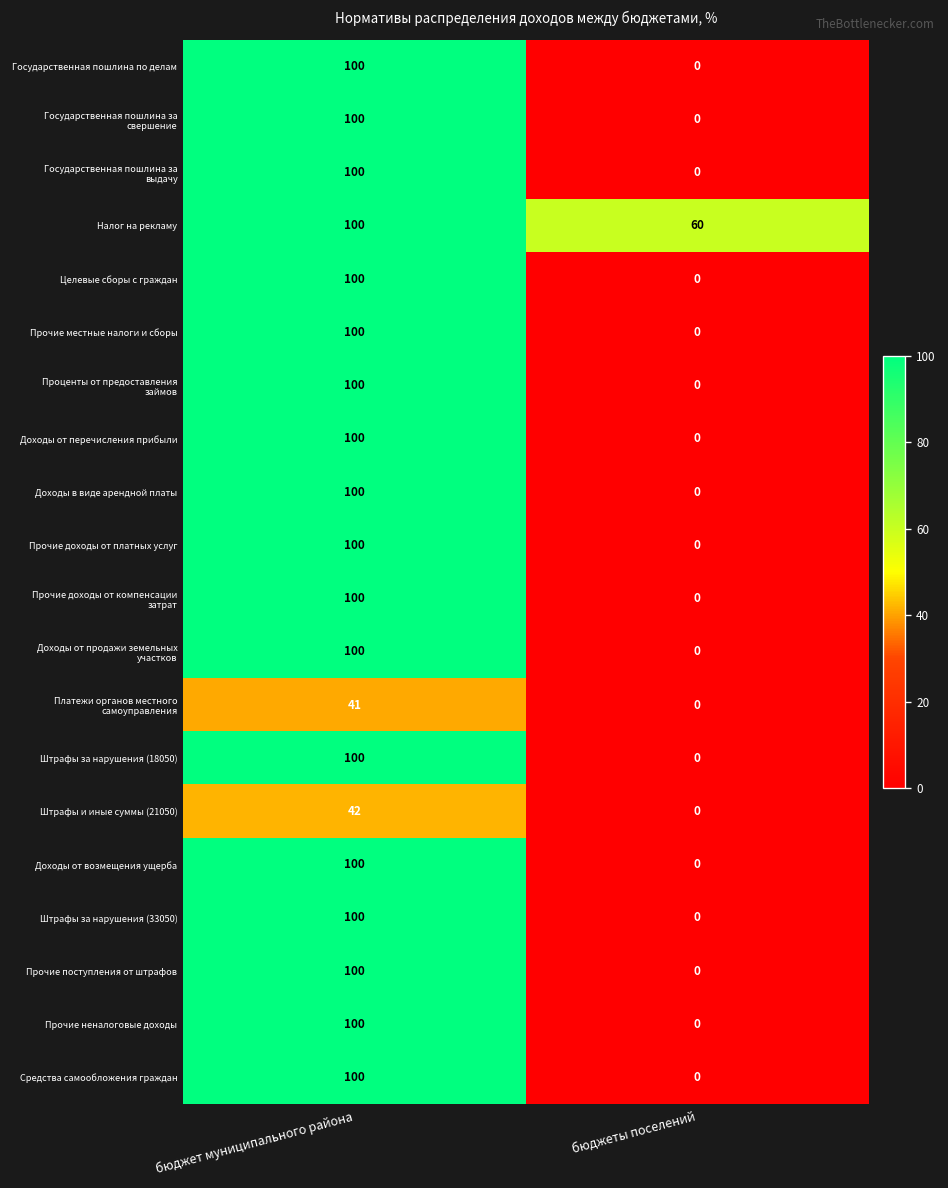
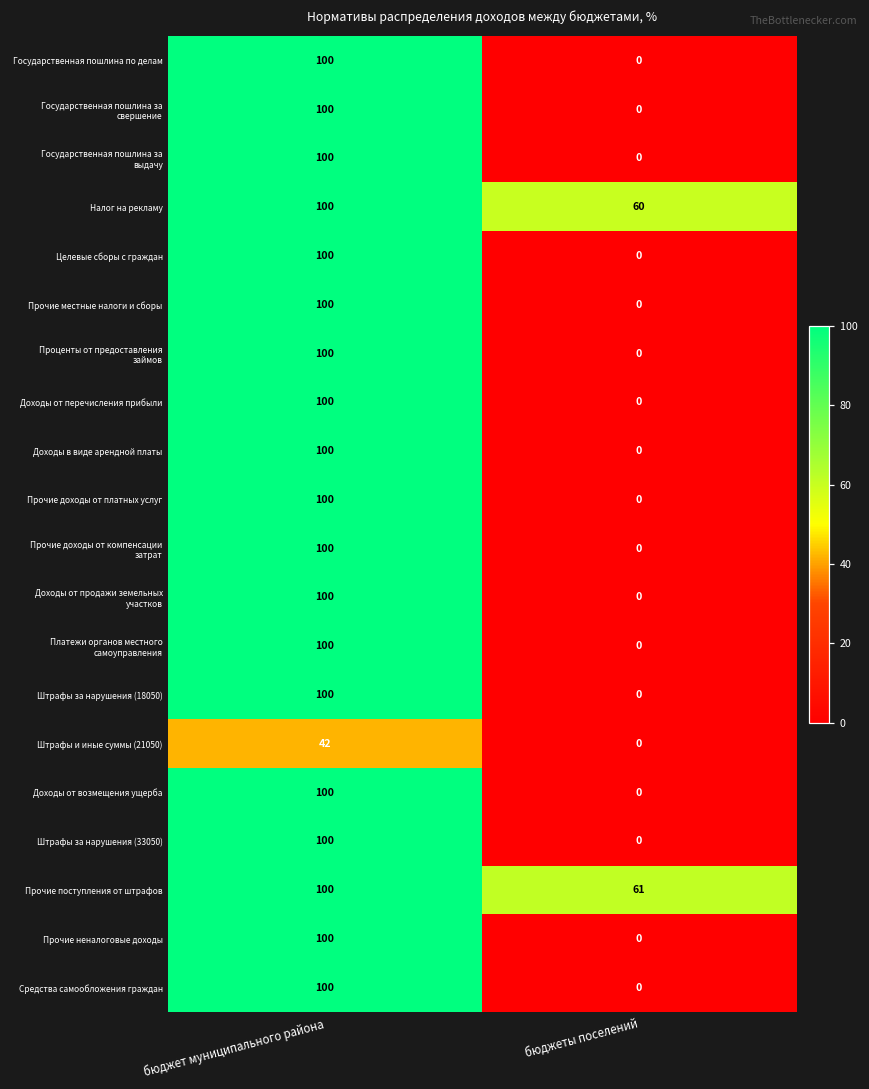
Платежи органов местного самоуправления, бюджет муниципального района: 41 -> 100
Прочие поступления от штрафов, бюджеты поселений: 0 -> 61
